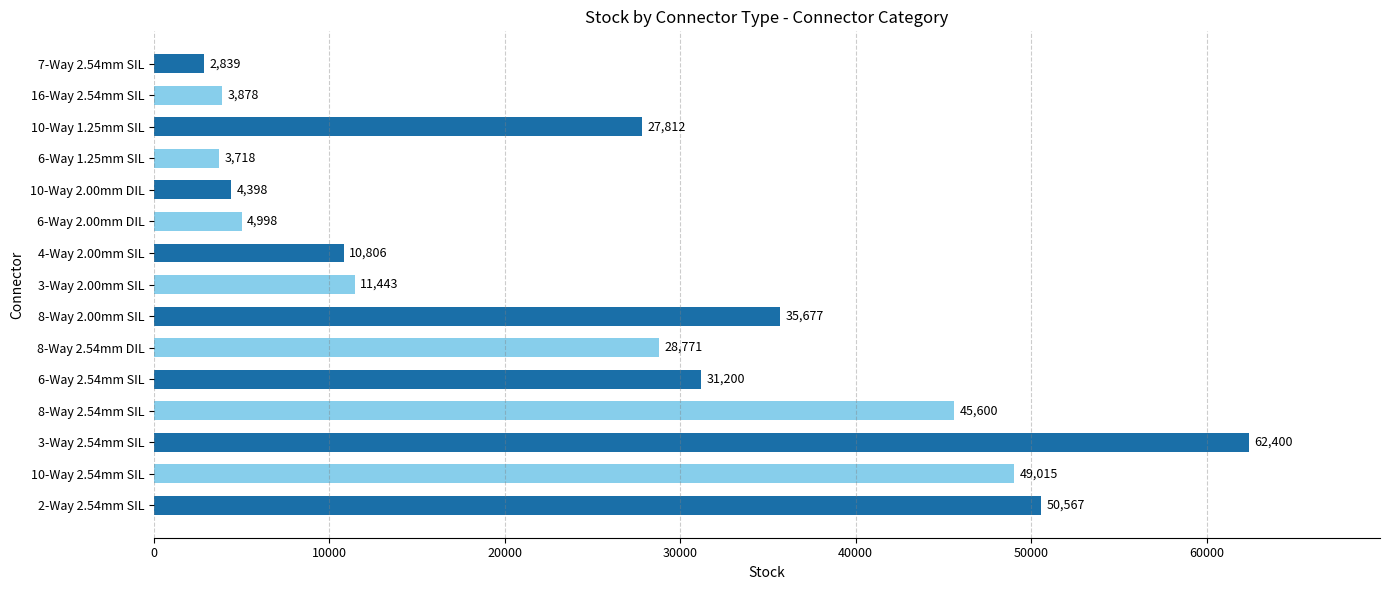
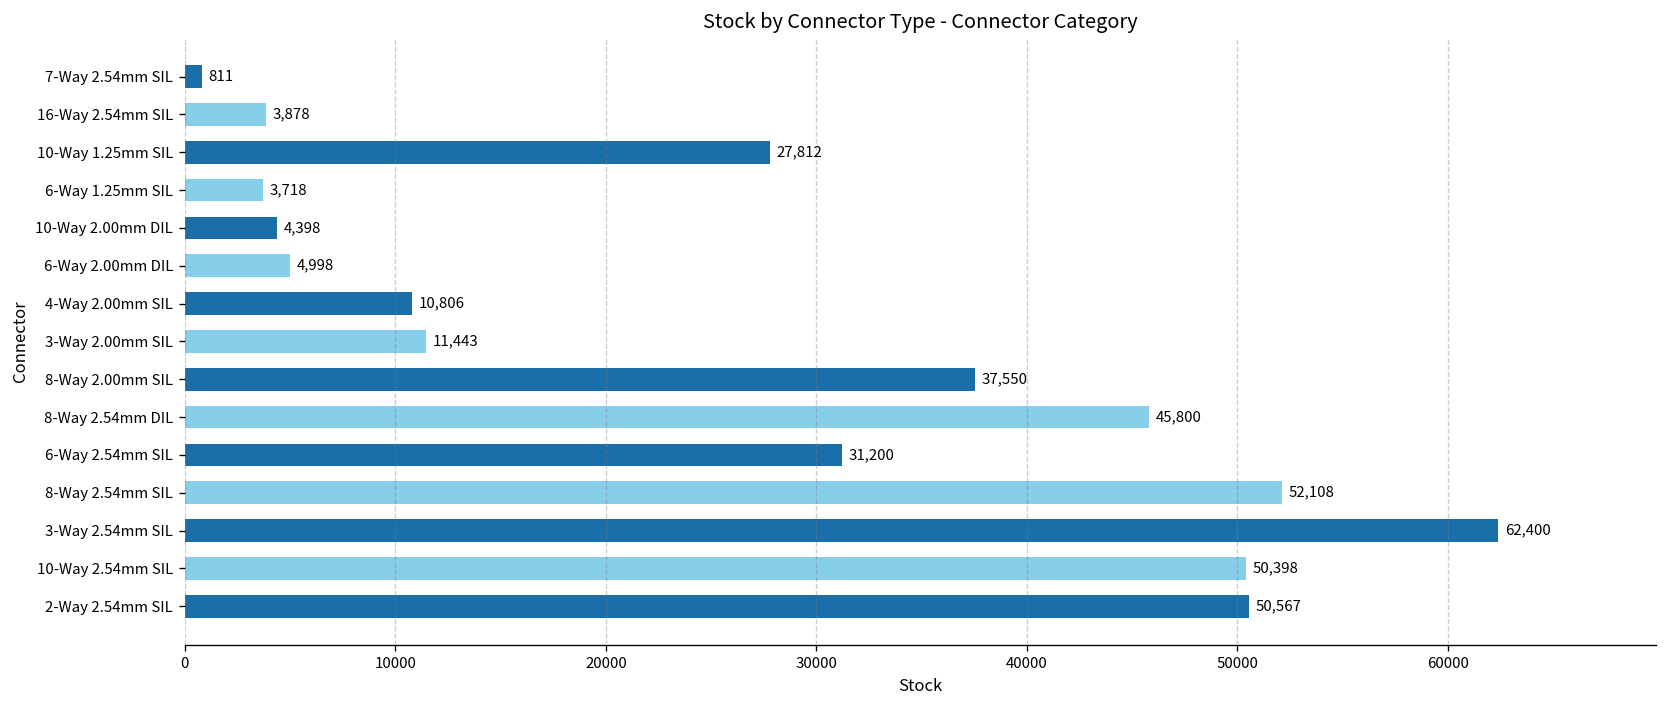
7-Way 2.54mm SIL: 2,839 -> 811
8-Way 2.00mm SIL: 35,677 -> 37,550
8-Way 2.54mm DIL: 28,771 -> 45,800
8-Way 2.54mm SIL: 45,600 -> 52,108
10-Way 2.54mm SIL: 49,015 -> 50,398
